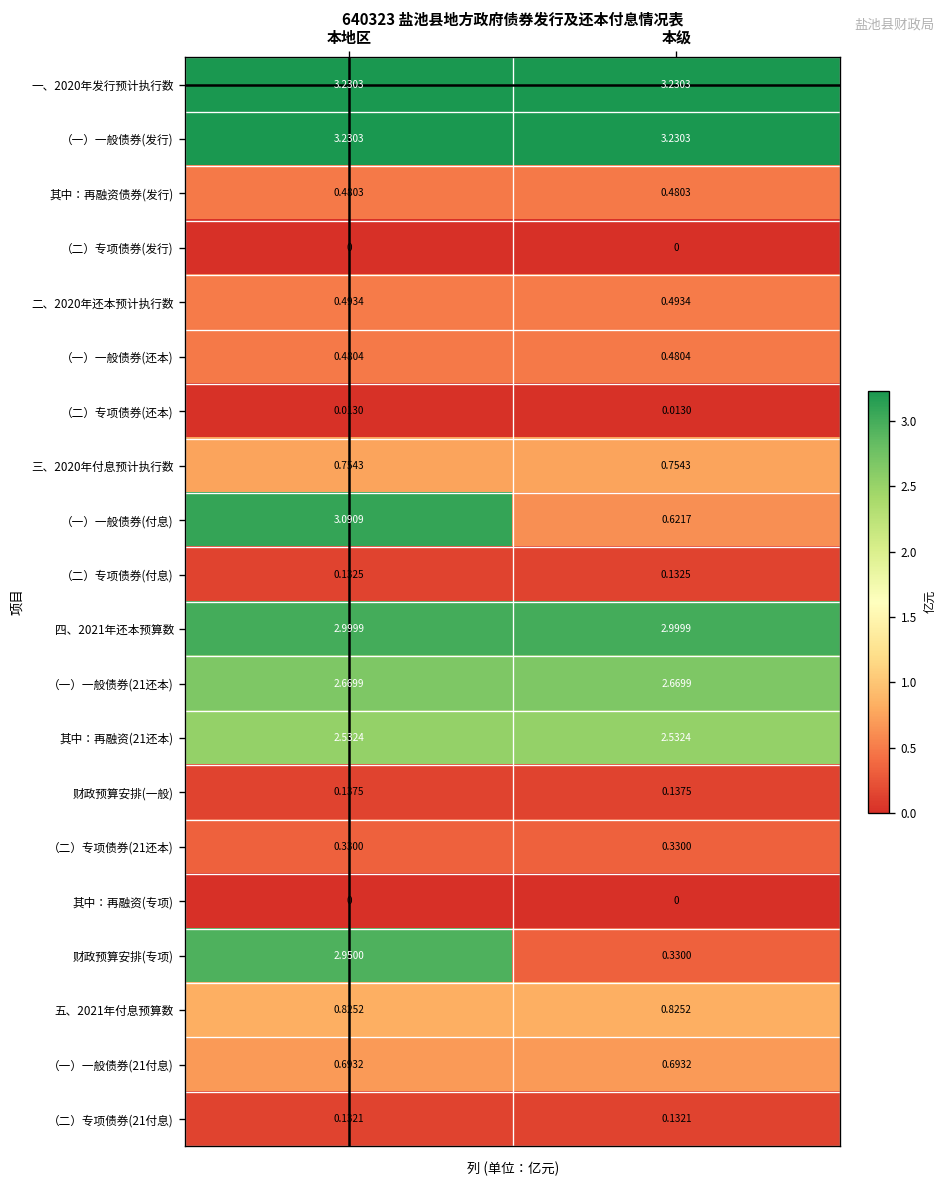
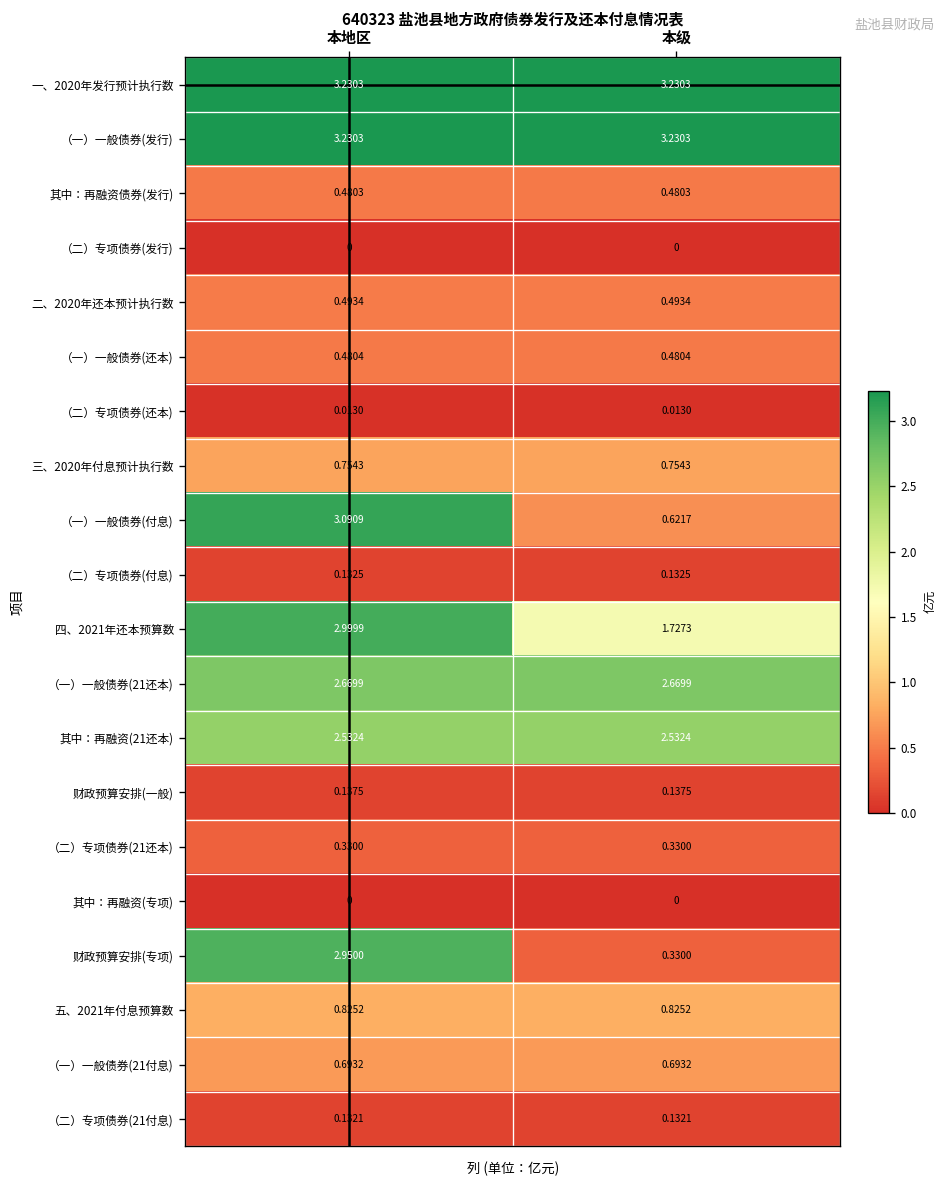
四、2021年还本预算数, 本级: 2.9999 -> 1.7273
